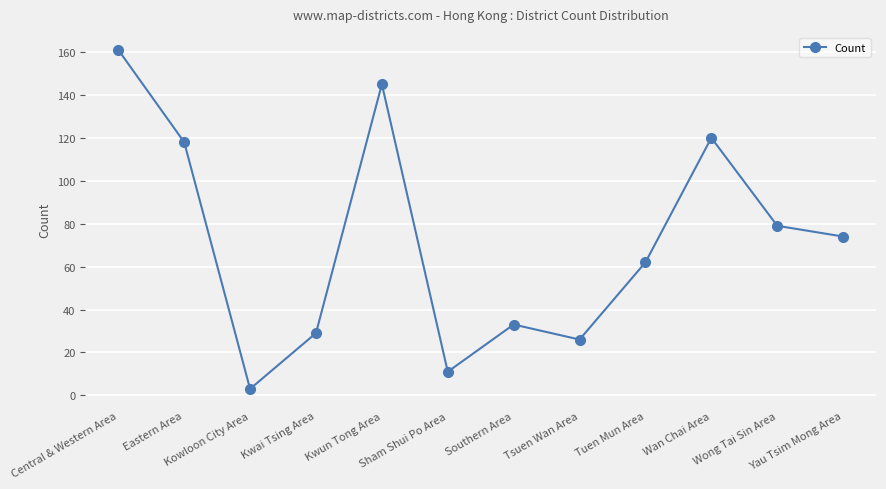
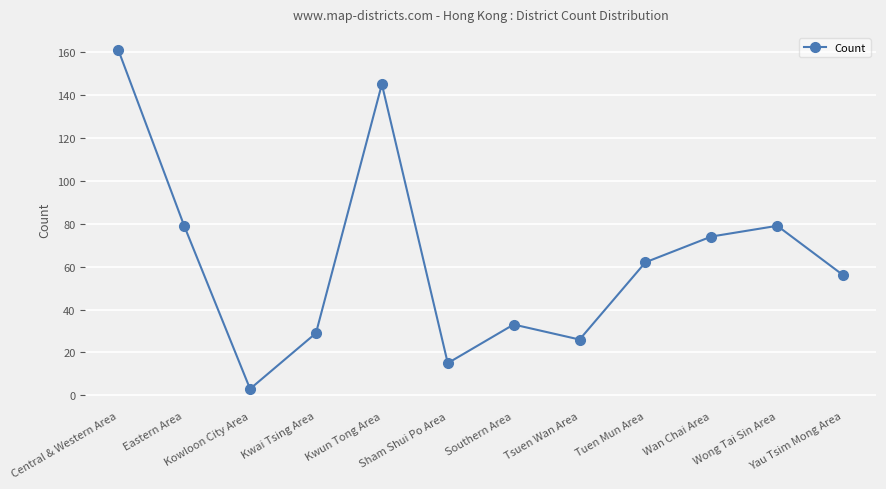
Eastern Area: 118 -> 79
Sham Shui Po Area: 11 -> 15
Wan Chai Area: 120 -> 74
Yau Tsim Mong Area: 74 -> 56
